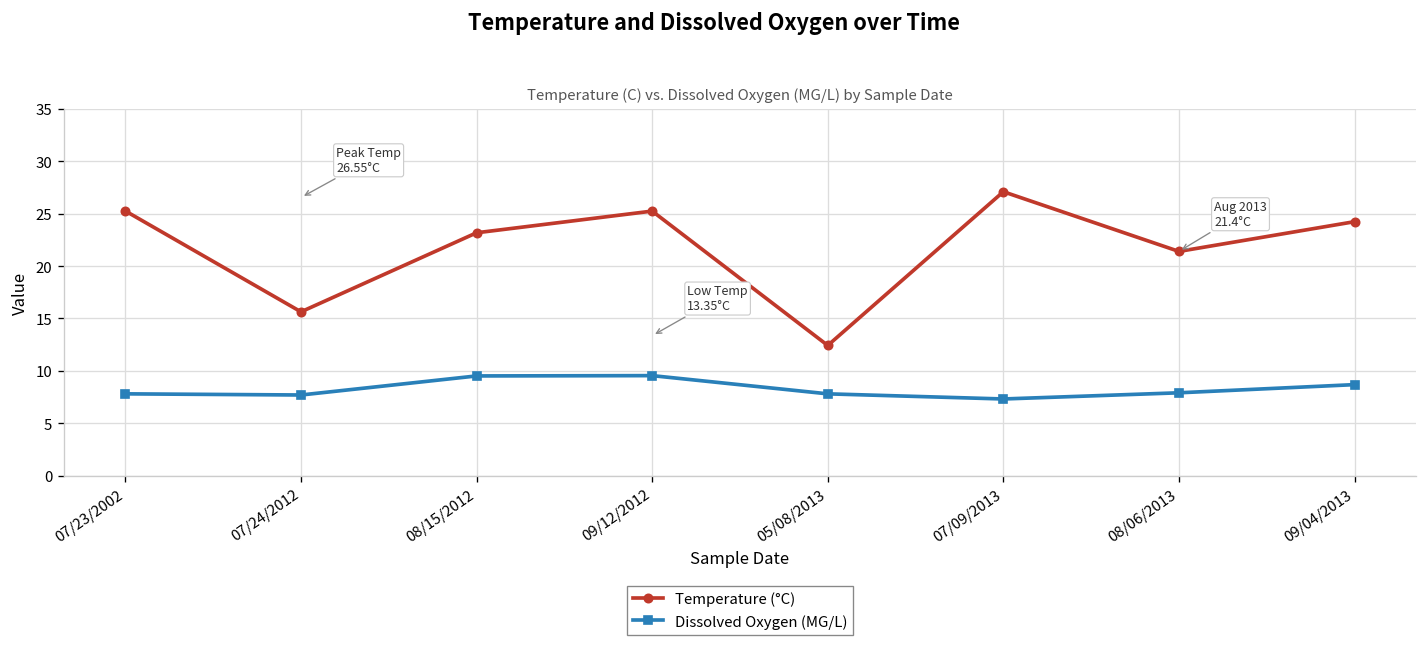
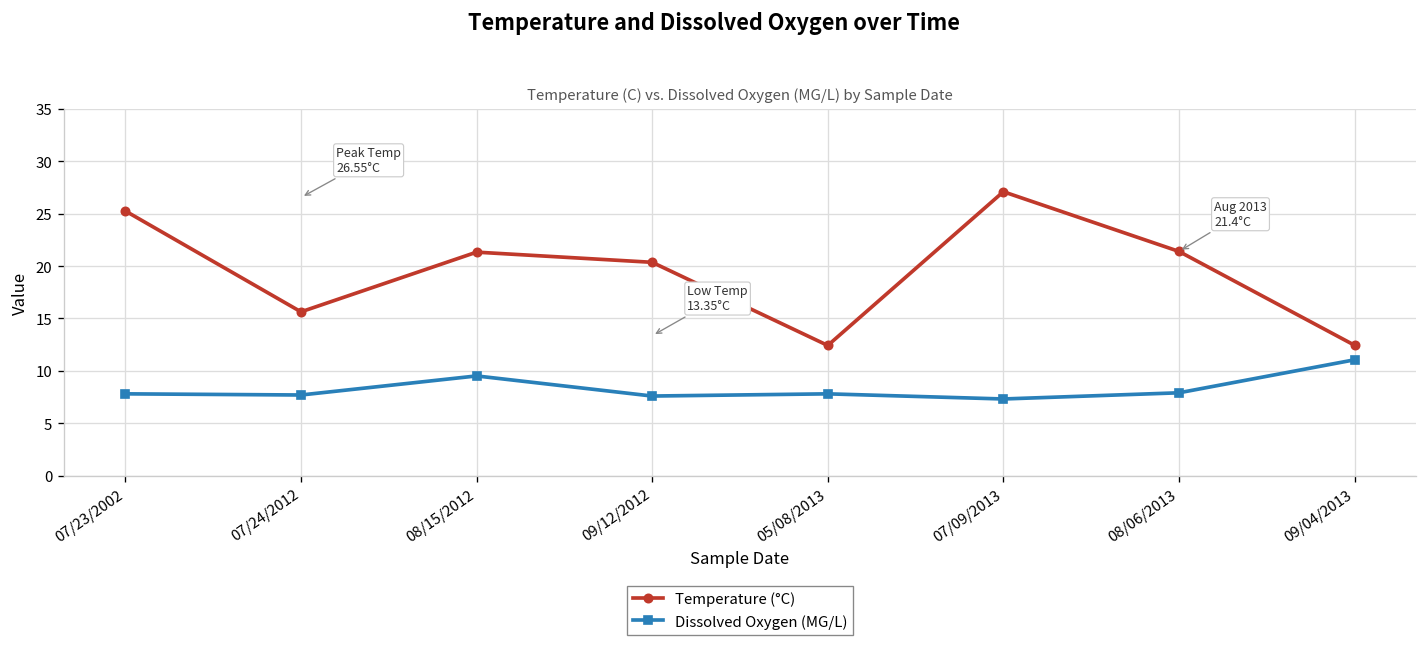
Temperature (°C), 08/15/2012: 23 -> 21
Temperature (°C), 09/12/2012: 25 -> 20
Dissolved Oxygen (MG/L), 09/12/2012: 10 -> 8
Temperature (°C), 09/04/2013: 24 -> 12
Dissolved Oxygen (MG/L), 09/04/2013: 9 -> 11
